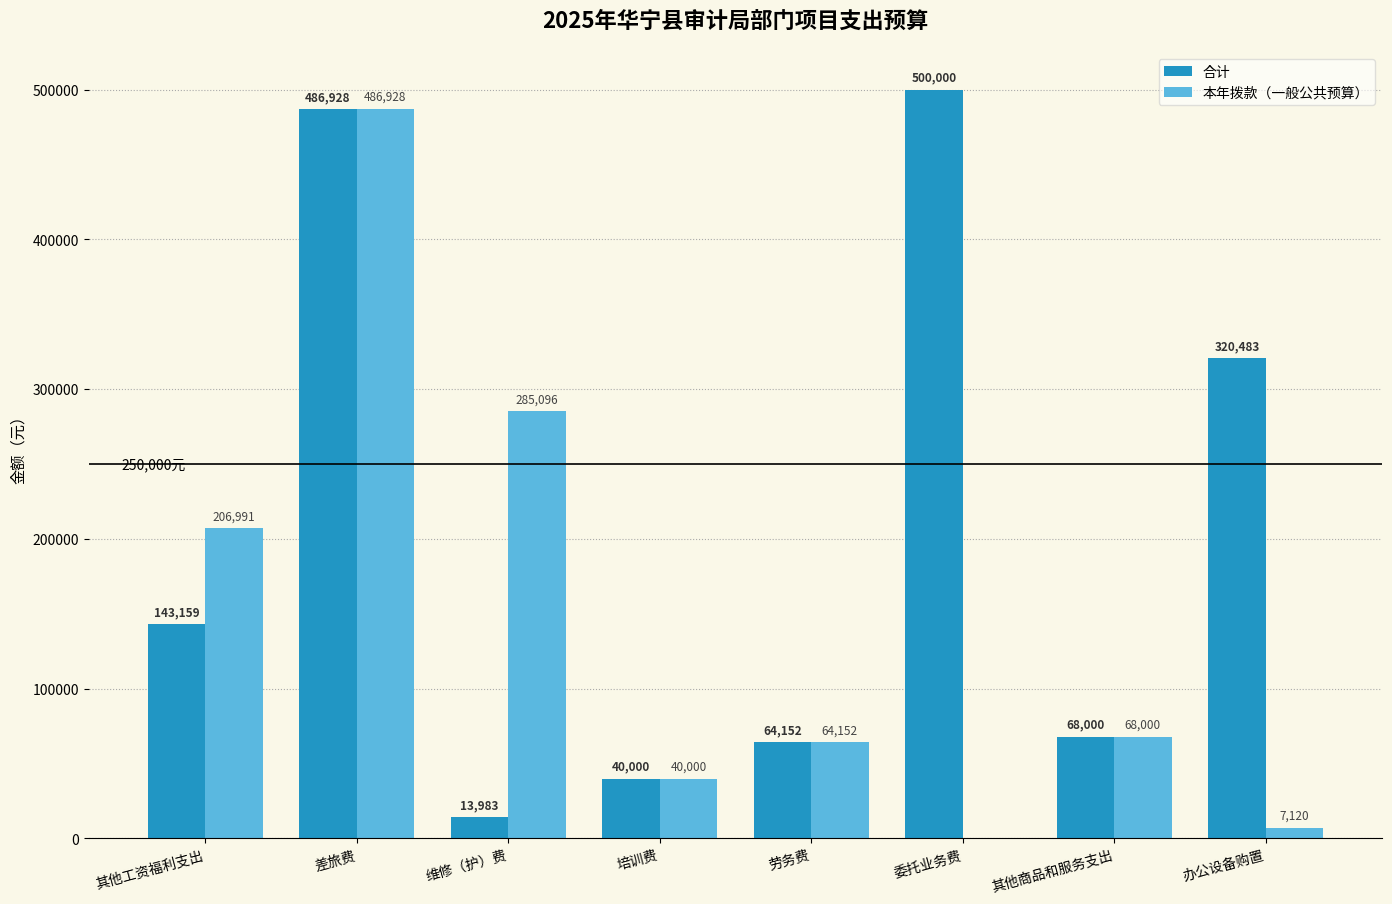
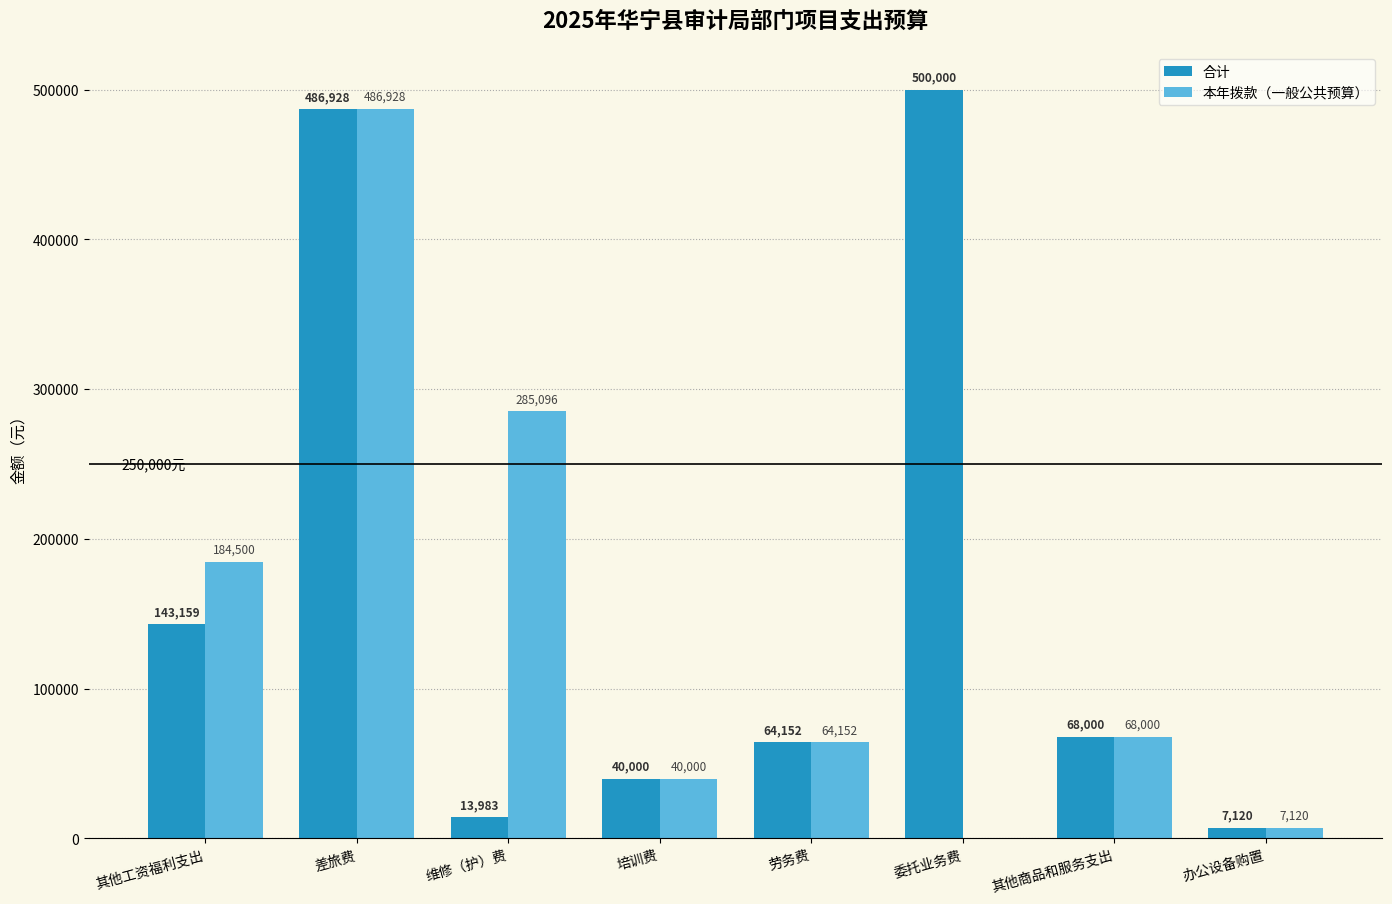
本年拨款（一般公共预算）, 其他工资福利支出: 206,991 -> 184,500
合计, 办公设备购置: 320,483 -> 7,120
